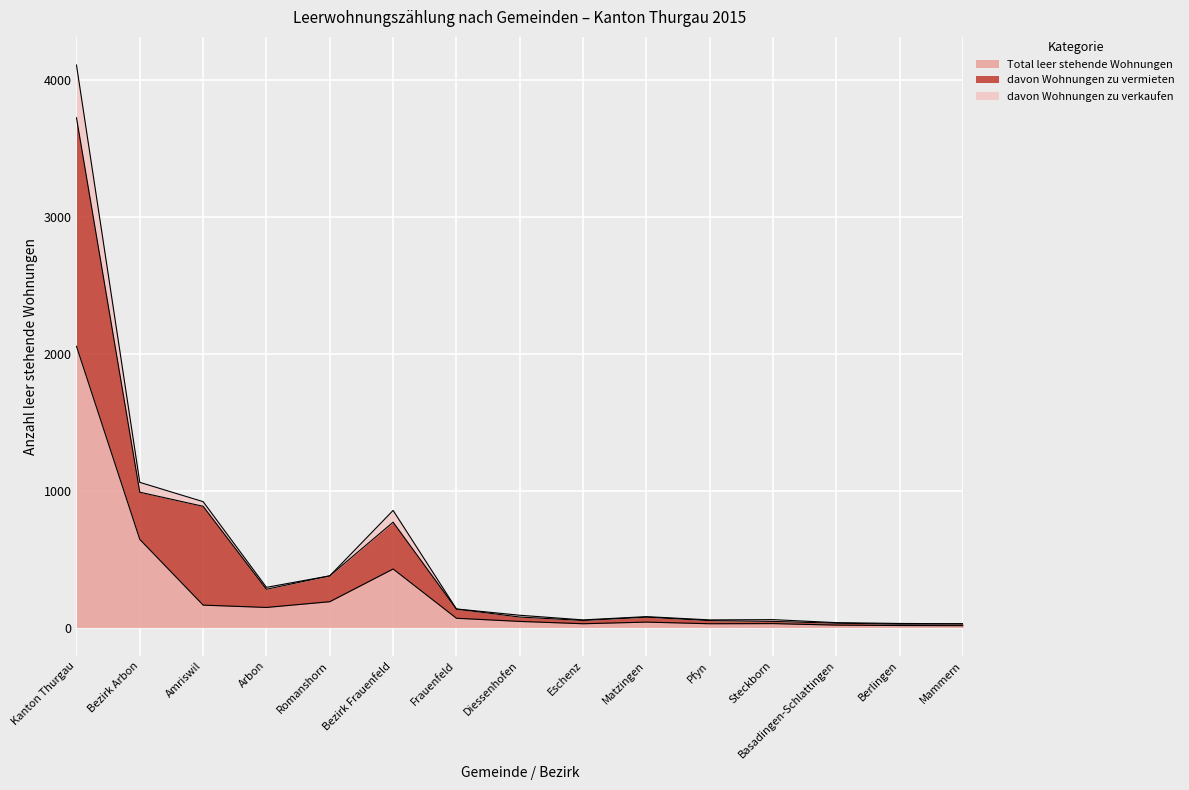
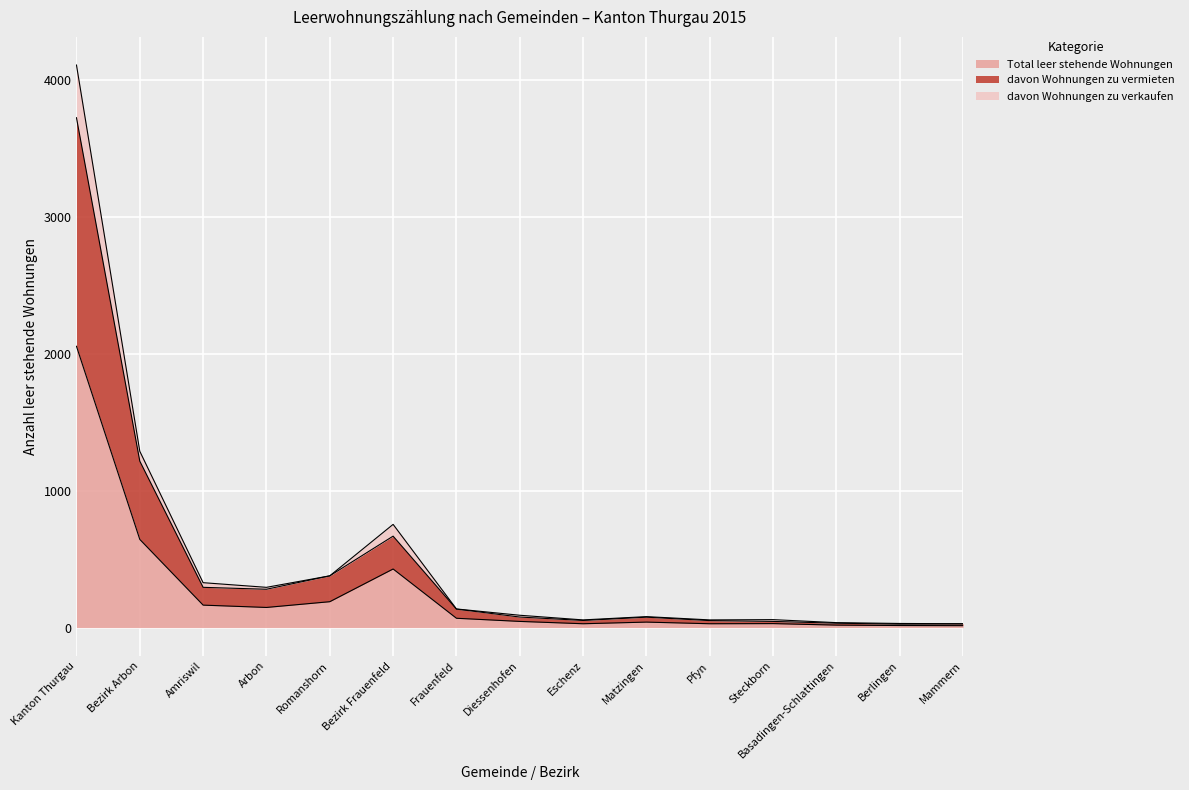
davon Wohnungen zu vermieten, Bezirk Arbon: 350 -> 570
davon Wohnungen zu vermieten, Amriswil: 720 -> 130
davon Wohnungen zu vermieten, Bezirk Frauenfeld: 340 -> 240
